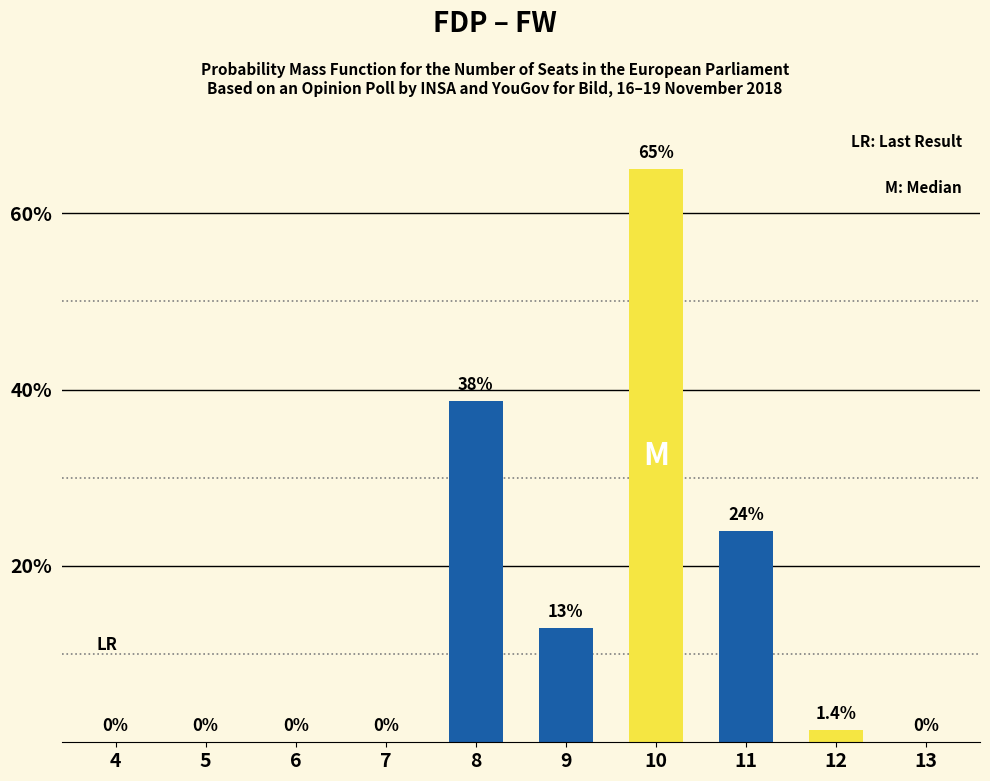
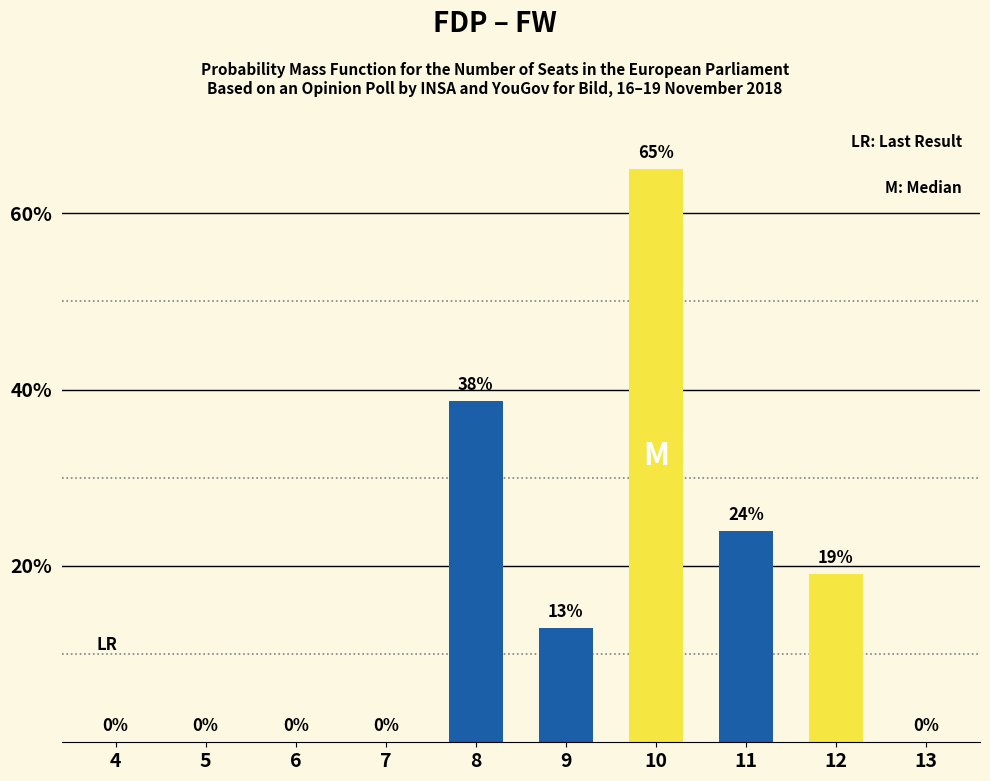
12: 1.4% -> 19%
